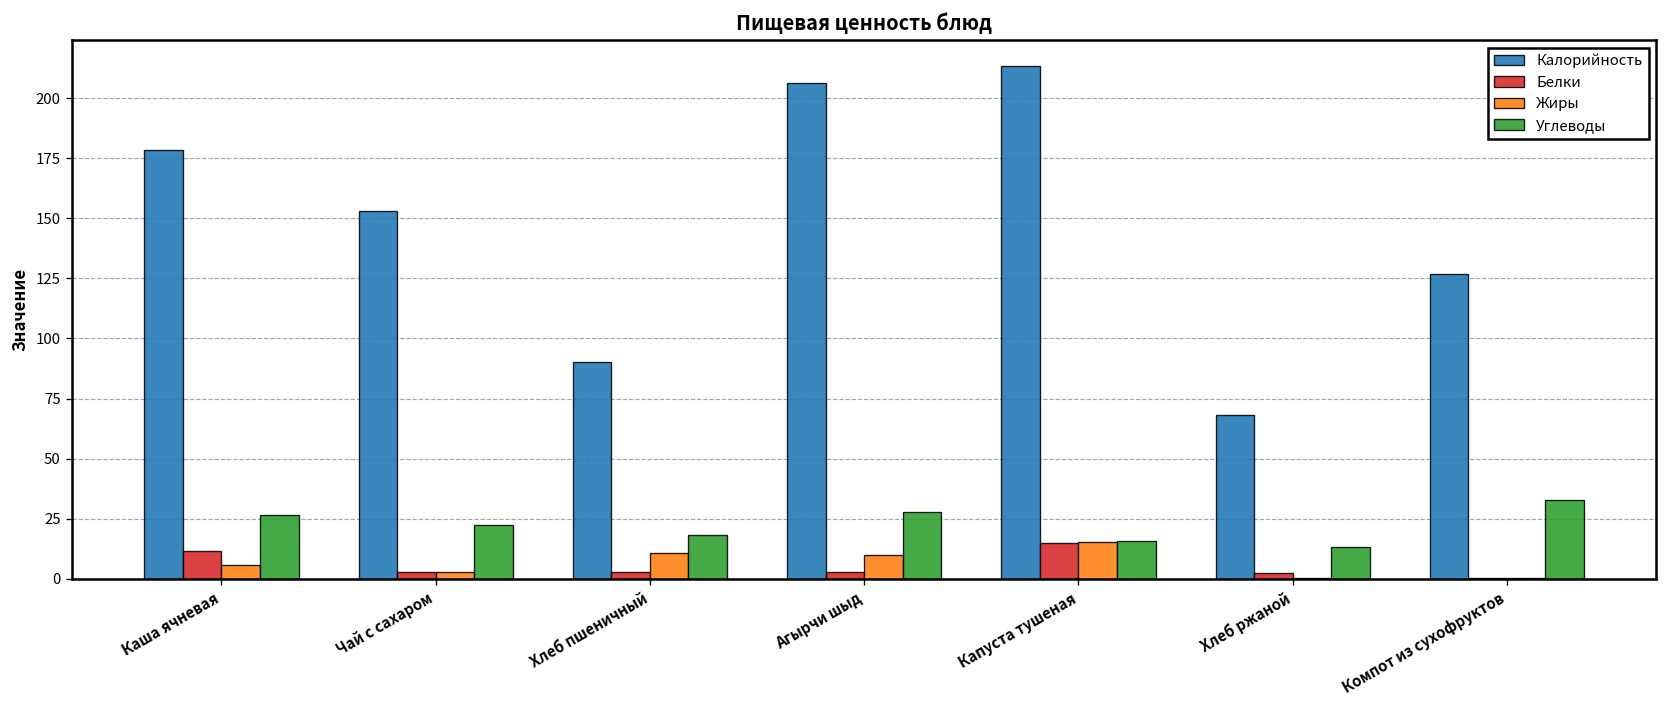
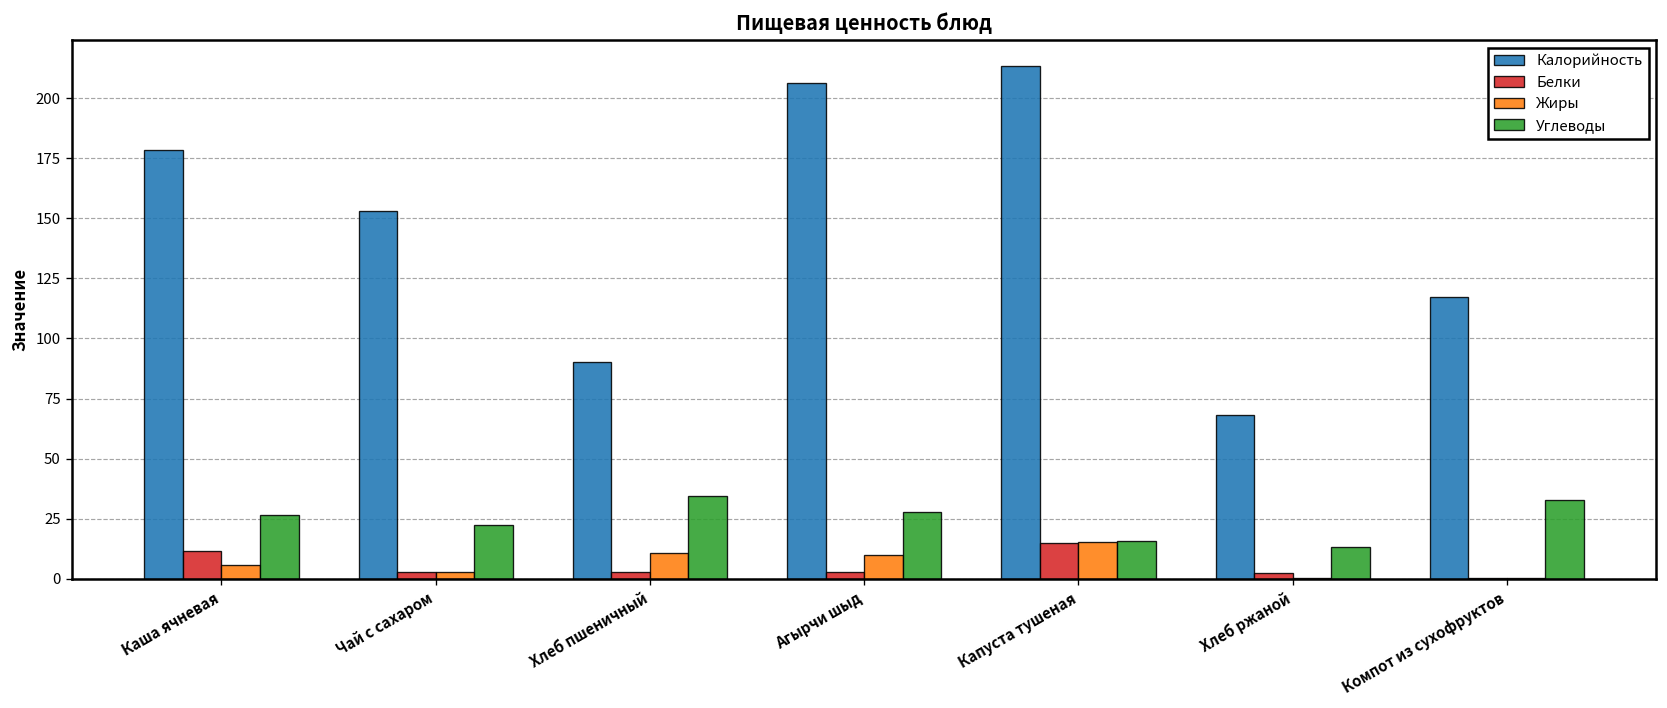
Углеводы, Хлеб пшеничный: 18 -> 35
Калорийность, Компот из сухофруктов: 127 -> 117
